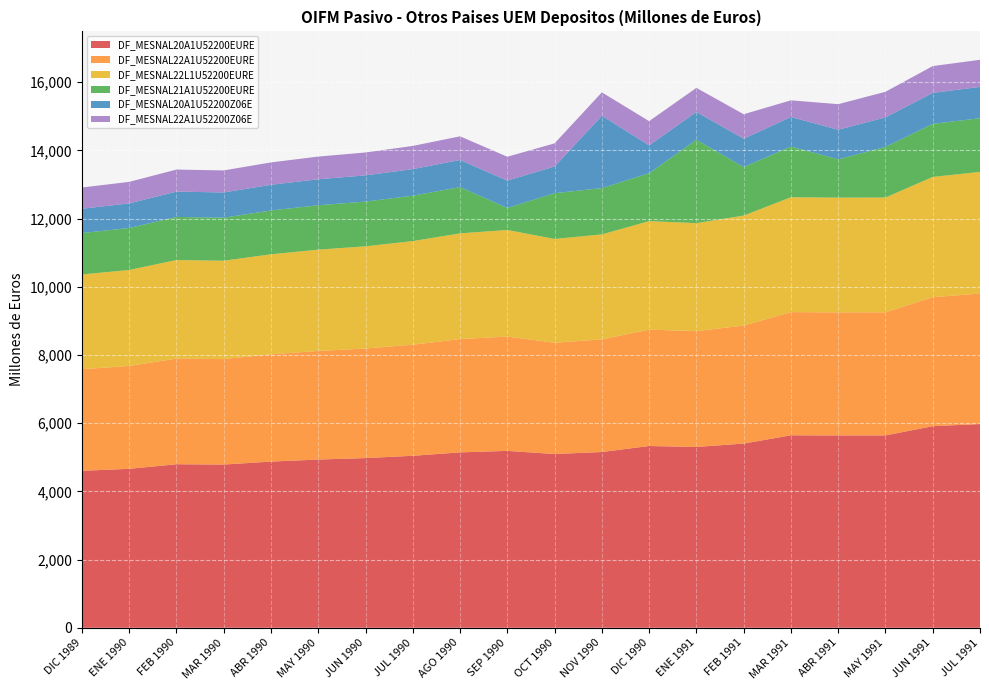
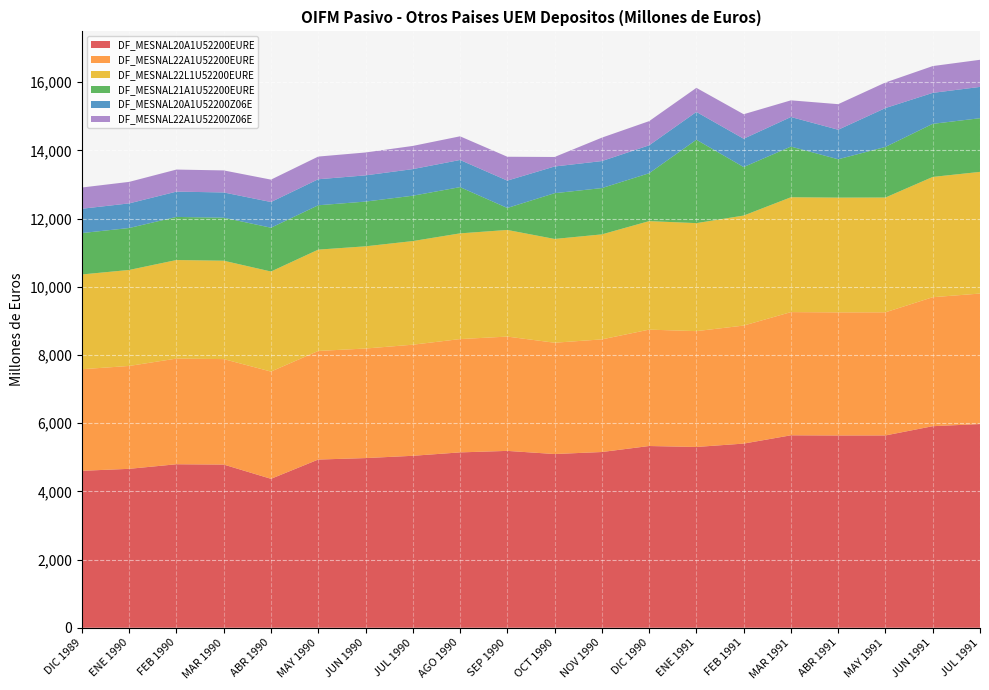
DF_MESNAL20A1U52200EURE, ABR 1990: 4,900 -> 4,400
DF_MESNAL22A1U52200Z06E, OCT 1990: 700 -> 300
DF_MESNAL20A1U52200Z06E, NOV 1990: 2,100 -> 800
DF_MESNAL20A1U52200Z06E, MAY 1991: 900 -> 1,100
